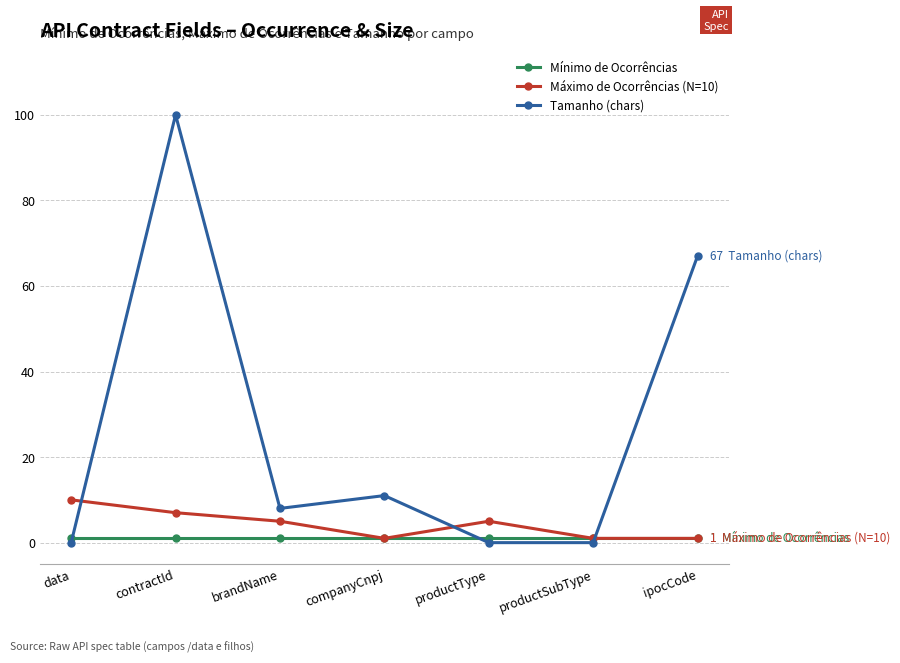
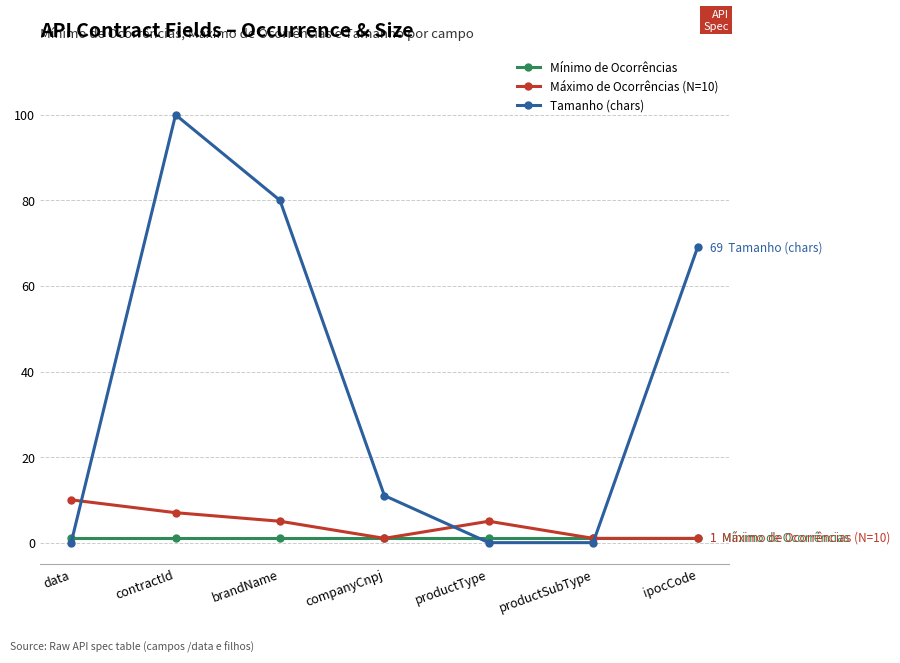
Tamanho (chars), brandName: 8 -> 80
Tamanho (chars), ipocCode: 67 -> 69
